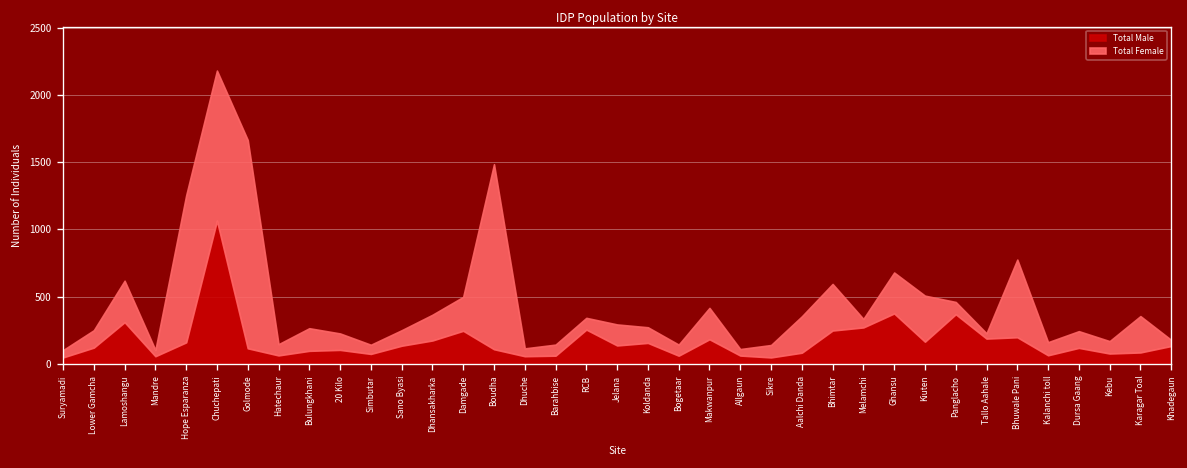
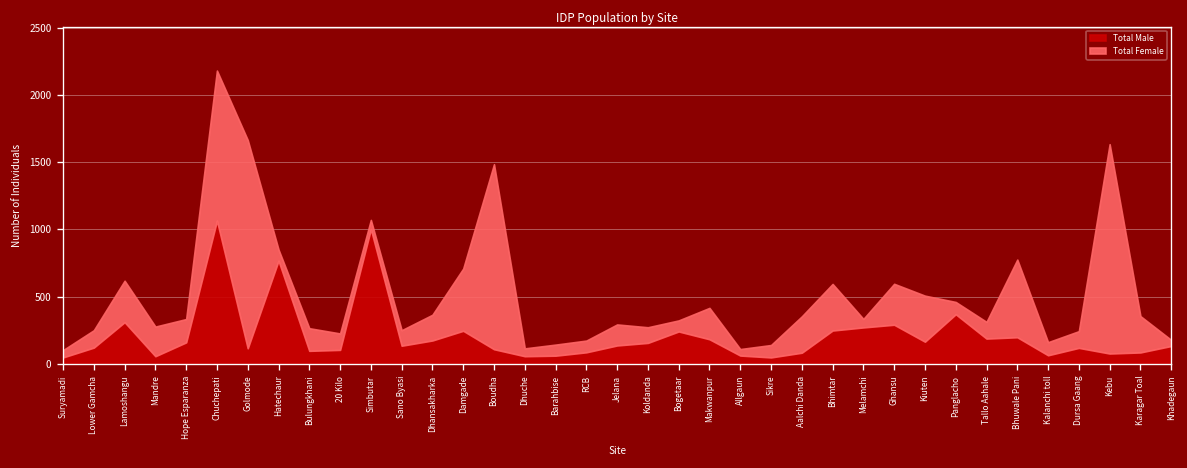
Total Female, Mandre: 50 -> 220
Total Female, Hope Esparanza: 1090 -> 170
Total Male, Hatechaur: 60 -> 770
Total Male, Simbutar: 70 -> 1000
Total Female, Damgade: 250 -> 460
Total Male, RCB: 260 -> 90
Total Male, Bogetaar: 60 -> 240
Total Male, Ghansu: 380 -> 290
Total Female, Tallo Aahale: 40 -> 120
Total Female, Kebu: 90 -> 1560
